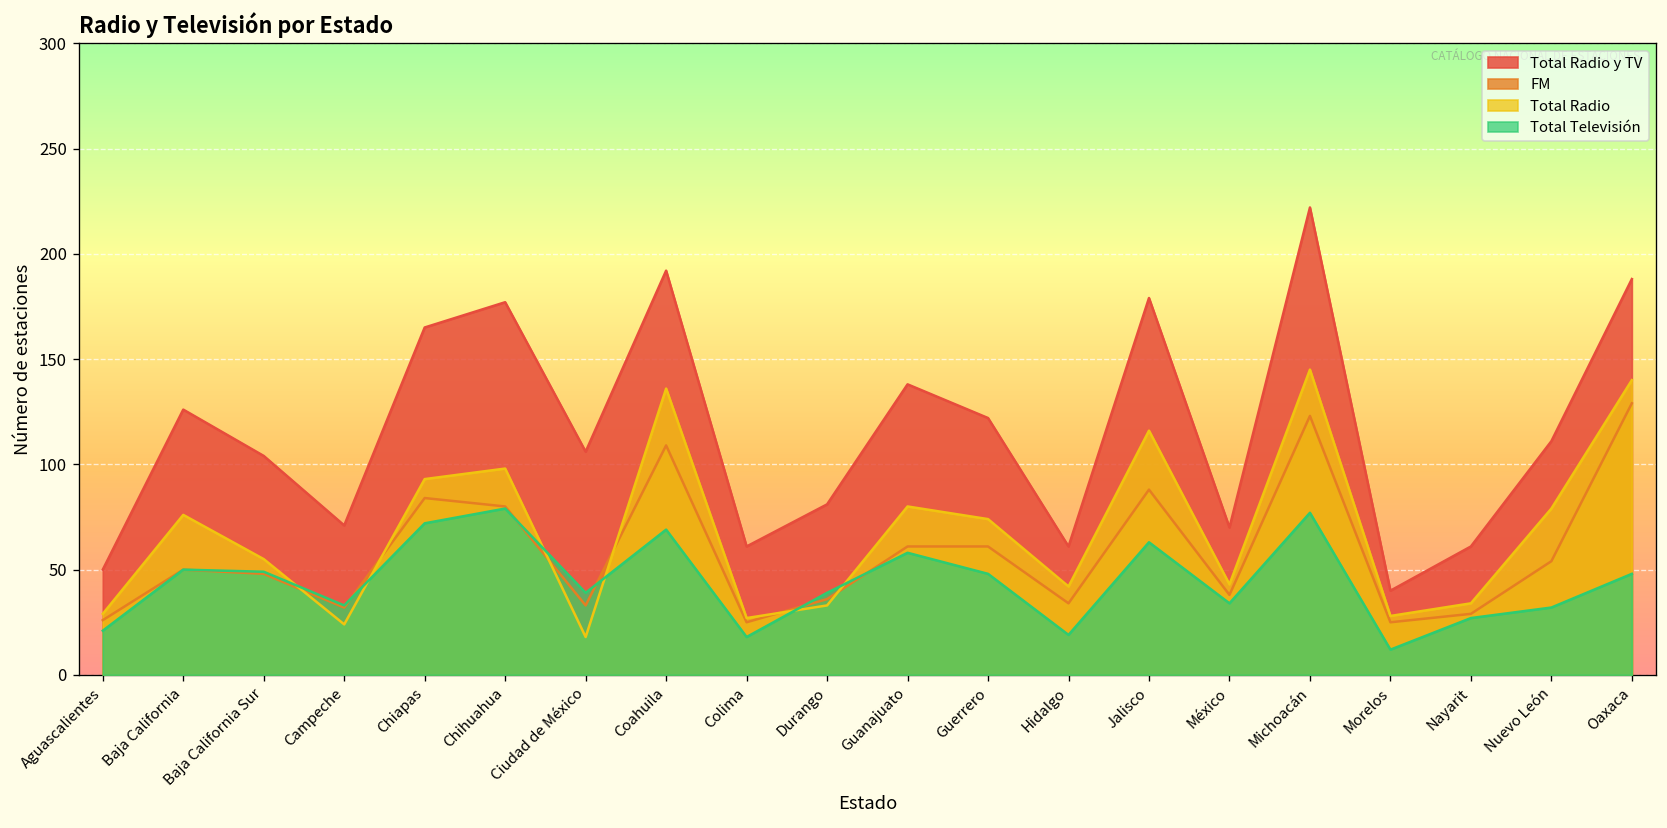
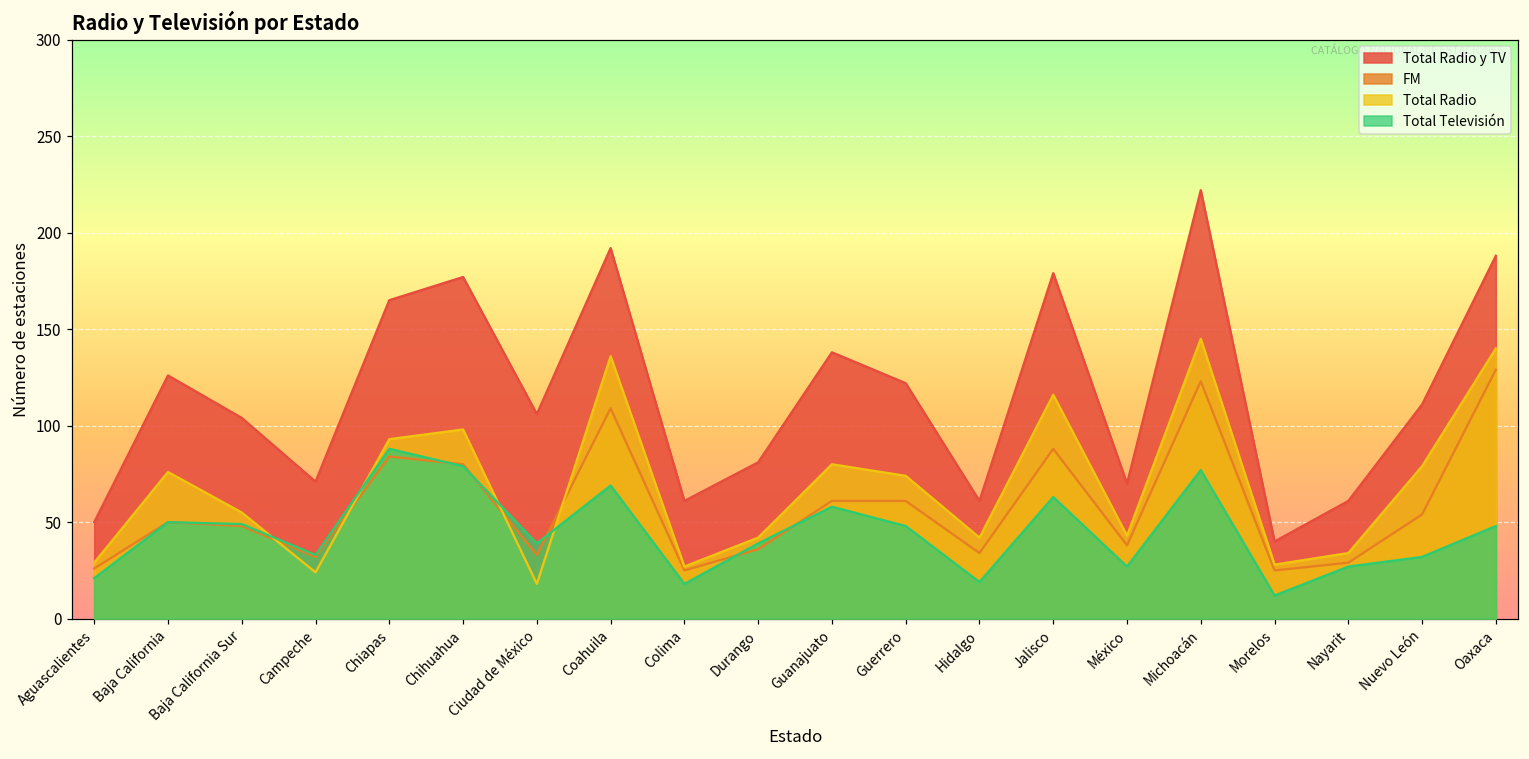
Total Televisión, Chiapas: 72 -> 88
Total Radio, Durango: 33 -> 42
Total Televisión, México: 34 -> 27
